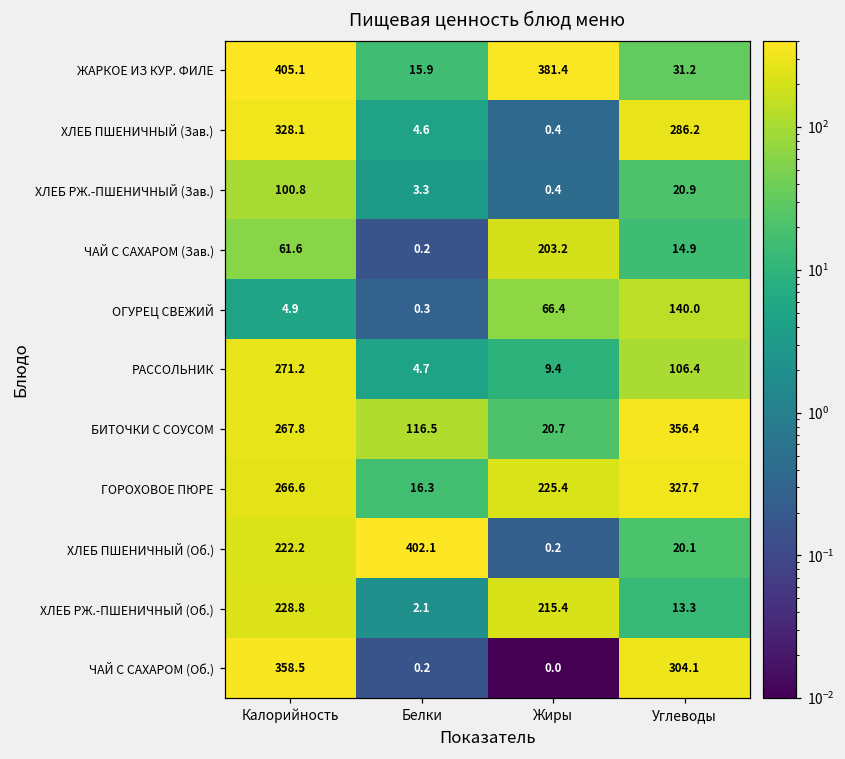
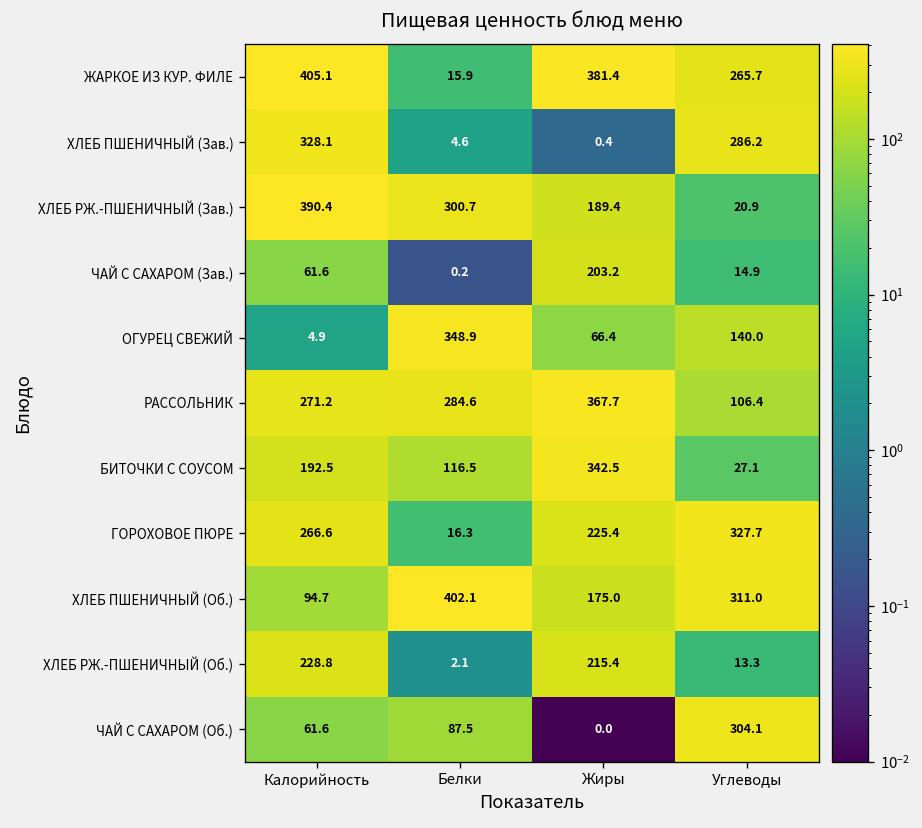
ЖАРКОЕ ИЗ КУР. ФИЛЕ, Углеводы: 31.2 -> 265.7
ХЛЕБ РЖ.-ПШЕНИЧНЫЙ (Зав.), Калорийность: 100.8 -> 390.4
ХЛЕБ РЖ.-ПШЕНИЧНЫЙ (Зав.), Белки: 3.3 -> 300.7
ХЛЕБ РЖ.-ПШЕНИЧНЫЙ (Зав.), Жиры: 0.4 -> 189.4
ОГУРЕЦ СВЕЖИЙ, Белки: 0.3 -> 348.9
РАССОЛЬНИК, Белки: 4.7 -> 284.6
РАССОЛЬНИК, Жиры: 9.4 -> 367.7
БИТОЧКИ С СОУСОМ, Калорийность: 267.8 -> 192.5
БИТОЧКИ С СОУСОМ, Жиры: 20.7 -> 342.5
БИТОЧКИ С СОУСОМ, Углеводы: 356.4 -> 27.1
ХЛЕБ ПШЕНИЧНЫЙ (Об.), Калорийность: 222.2 -> 94.7
ХЛЕБ ПШЕНИЧНЫЙ (Об.), Жиры: 0.2 -> 175.0
ХЛЕБ ПШЕНИЧНЫЙ (Об.), Углеводы: 20.1 -> 311.0
ЧАЙ С САХАРОМ (Об.), Калорийность: 358.5 -> 61.6
ЧАЙ С САХАРОМ (Об.), Белки: 0.2 -> 87.5
